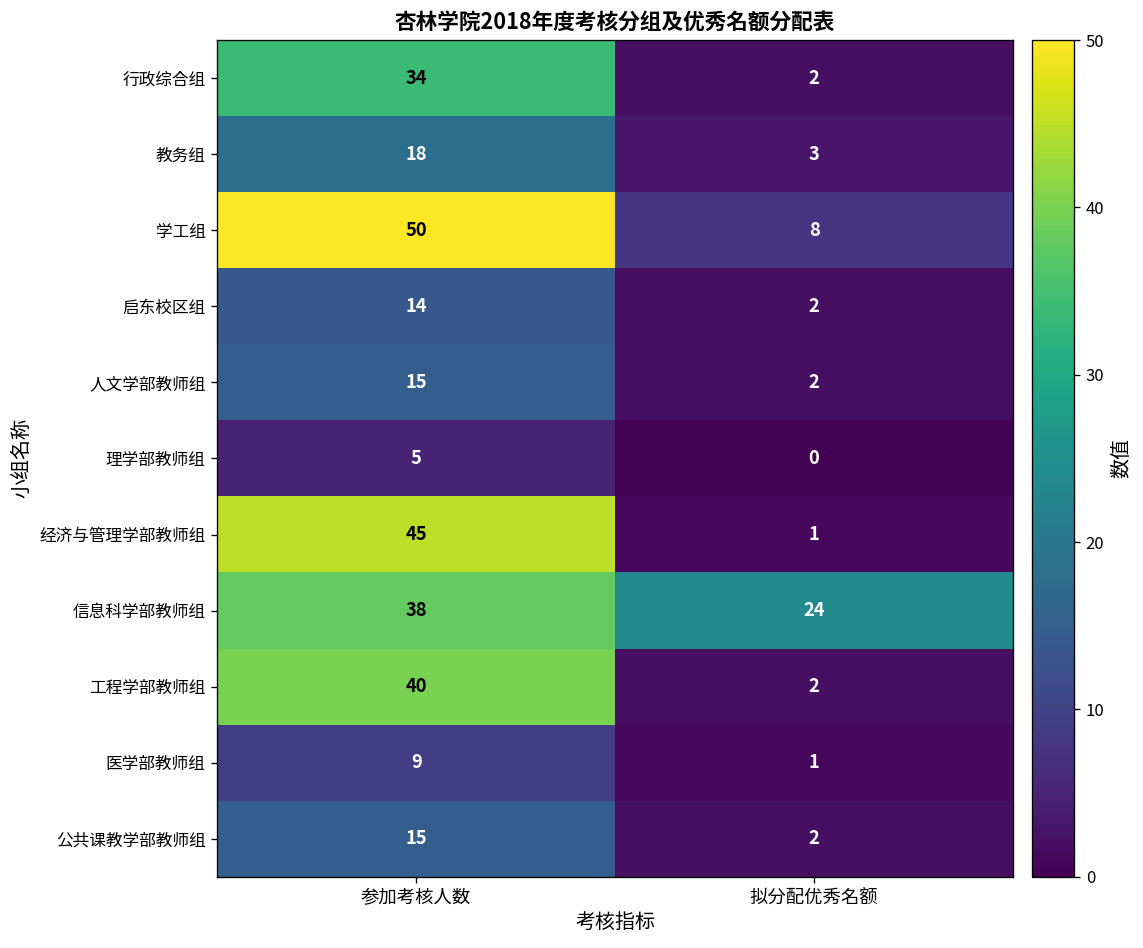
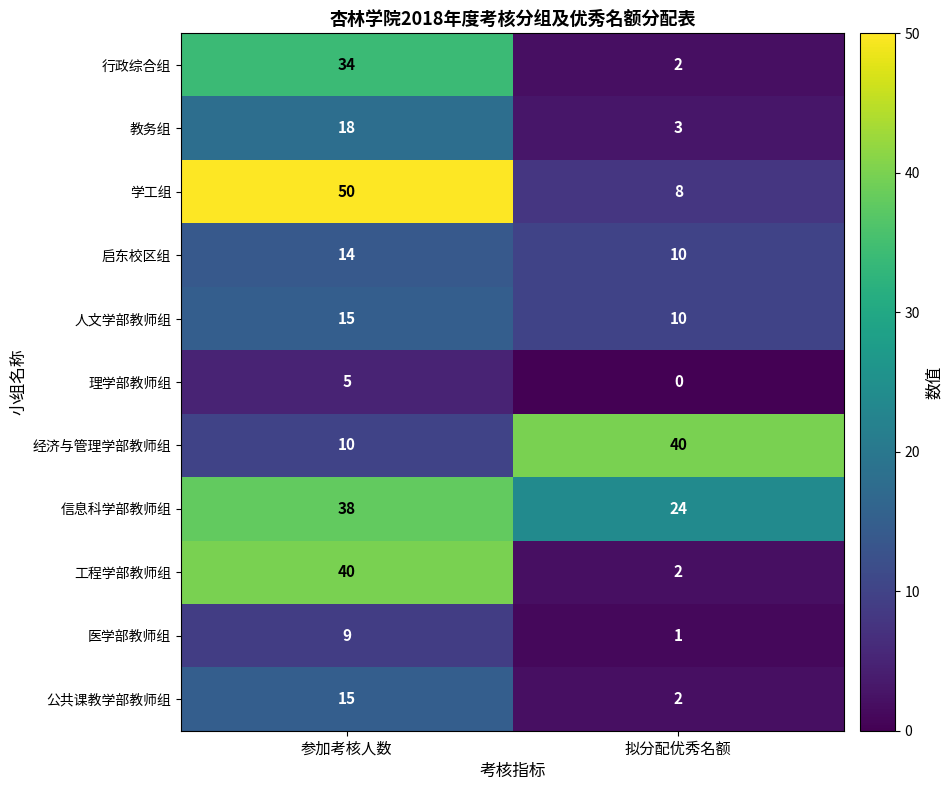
启东校区组, 拟分配优秀名额: 2 -> 10
人文学部教师组, 拟分配优秀名额: 2 -> 10
经济与管理学部教师组, 参加考核人数: 45 -> 10
经济与管理学部教师组, 拟分配优秀名额: 1 -> 40
